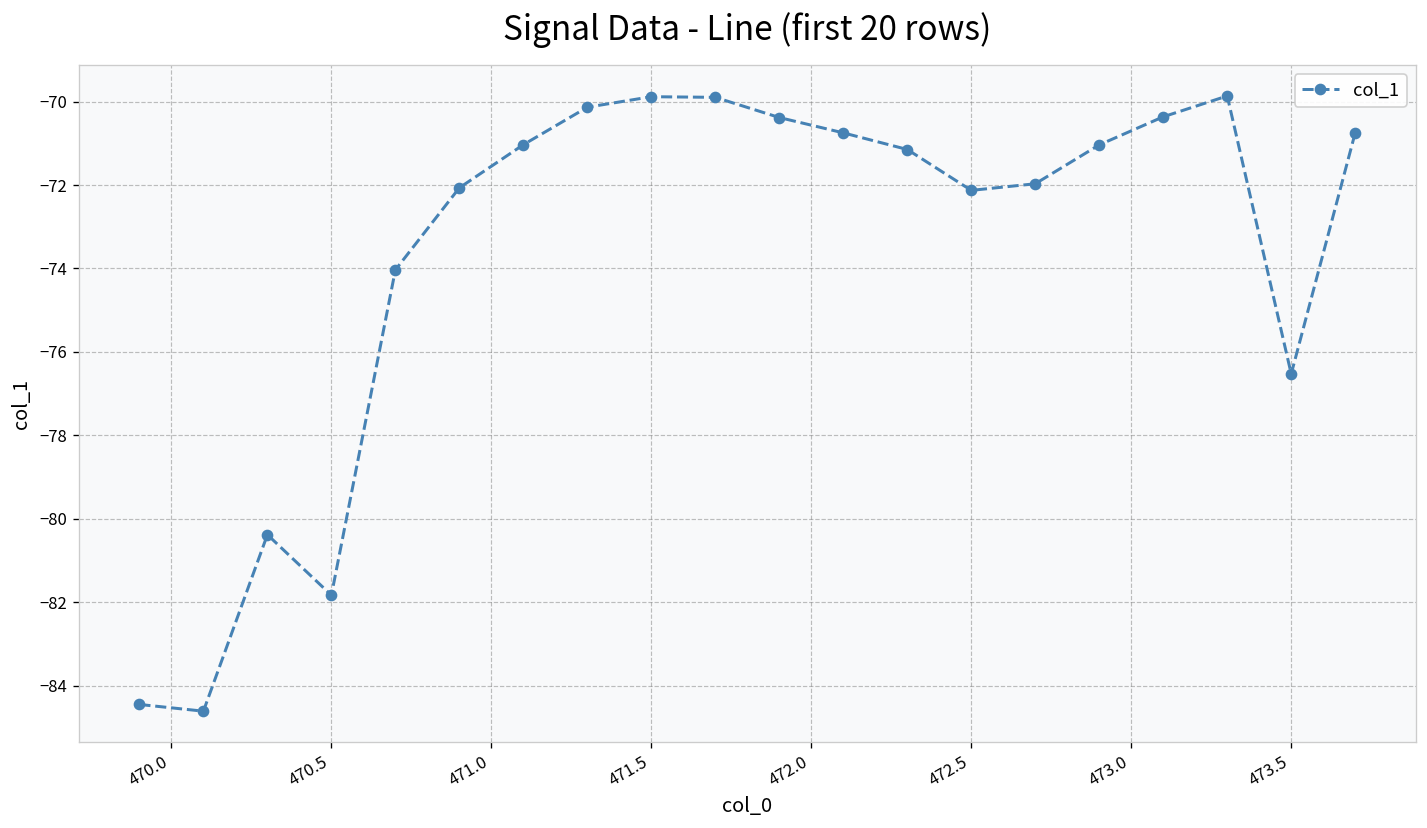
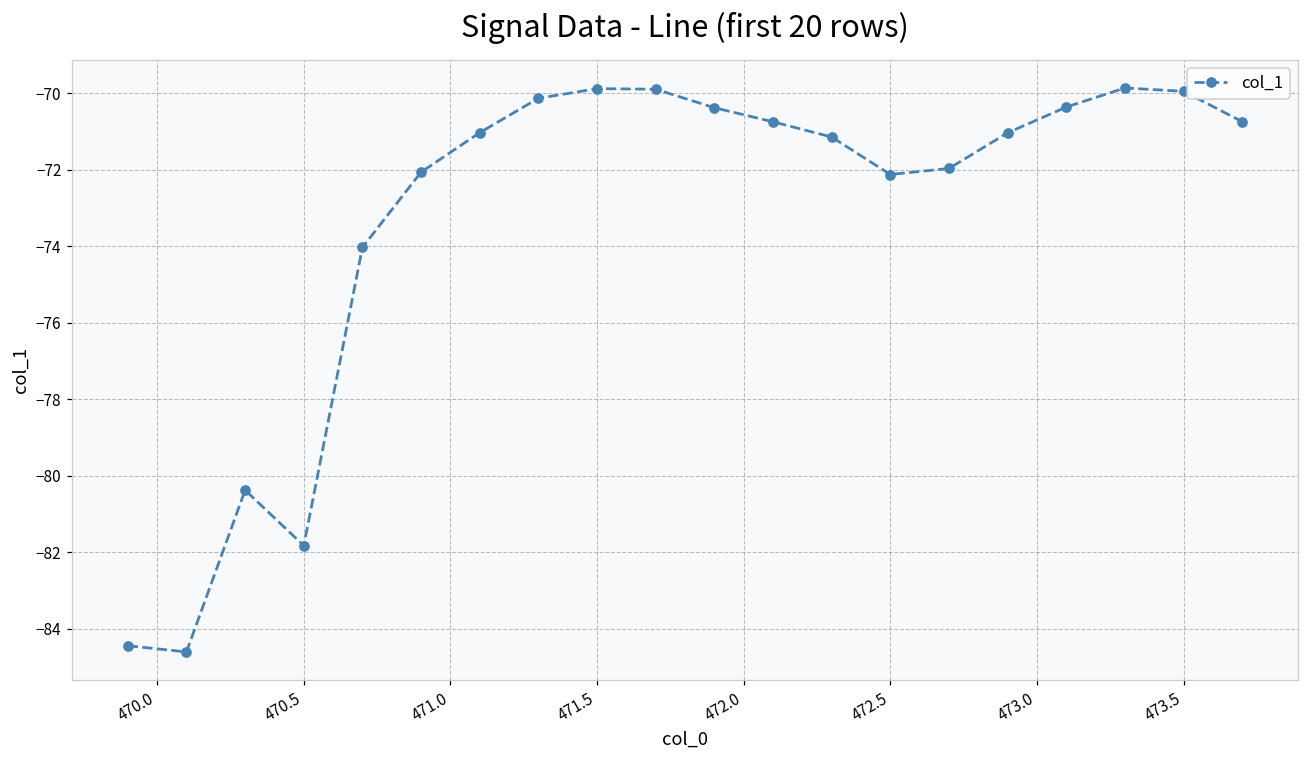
473.5: -76.5 -> -70.0
